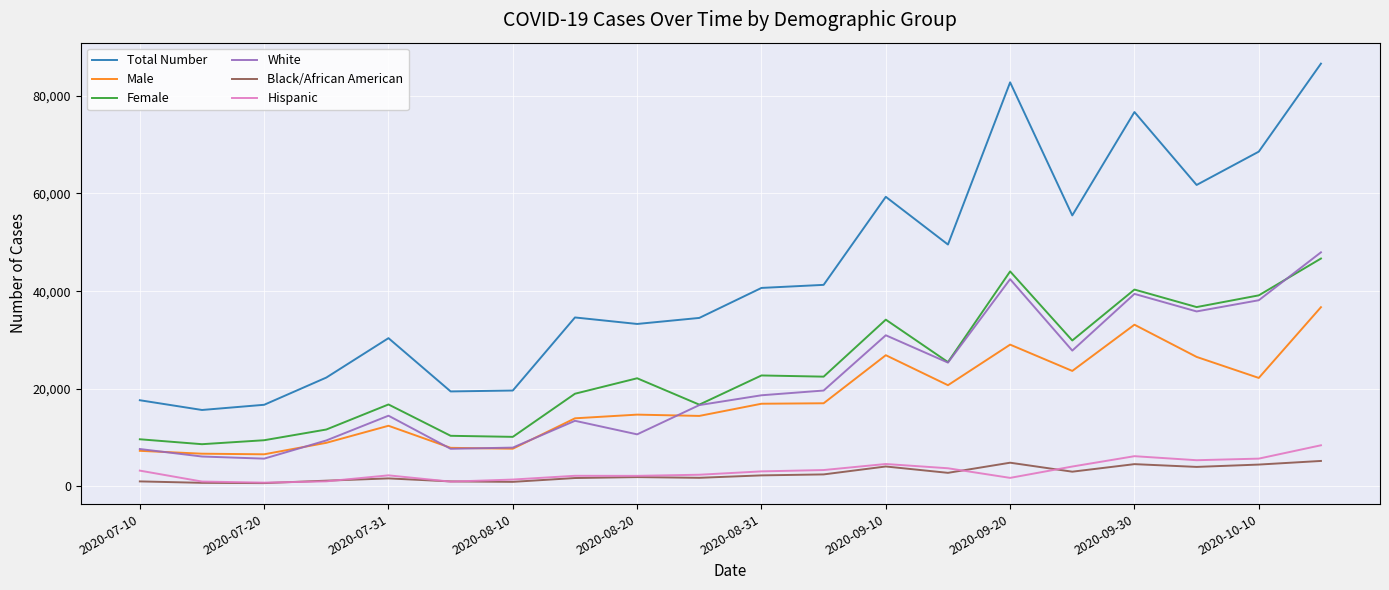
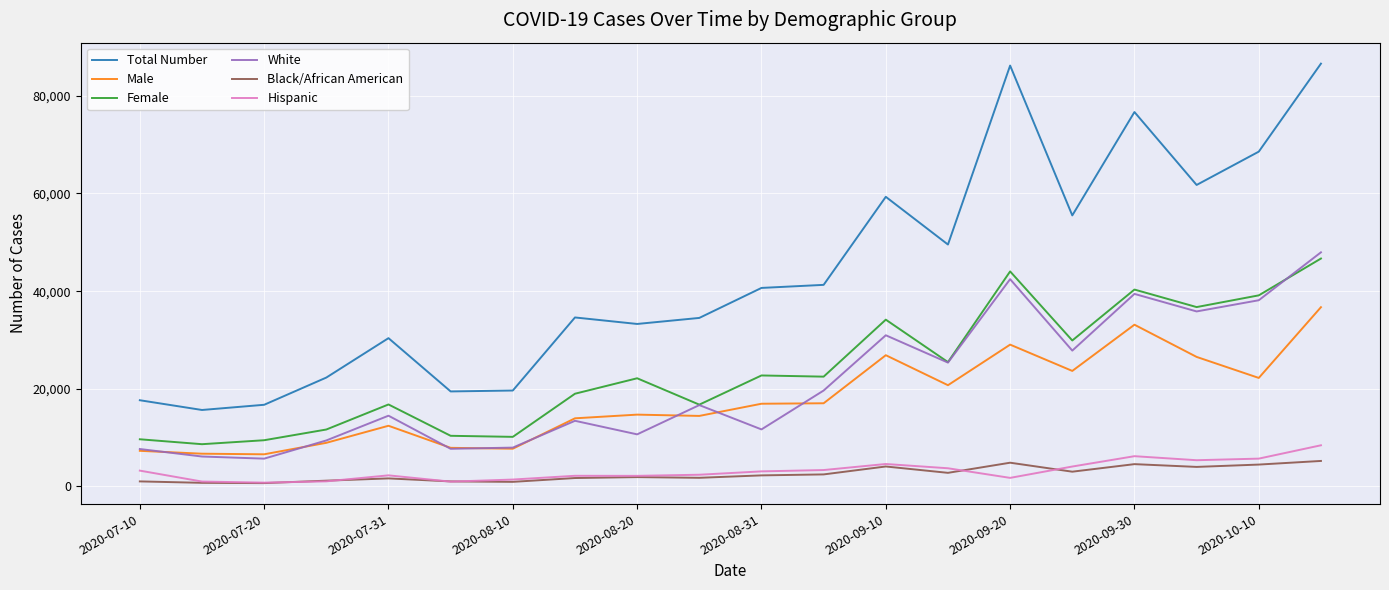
White, 2020-08-31: 19,000 -> 12,000
Total Number, 2020-09-20: 83,000 -> 86,000
